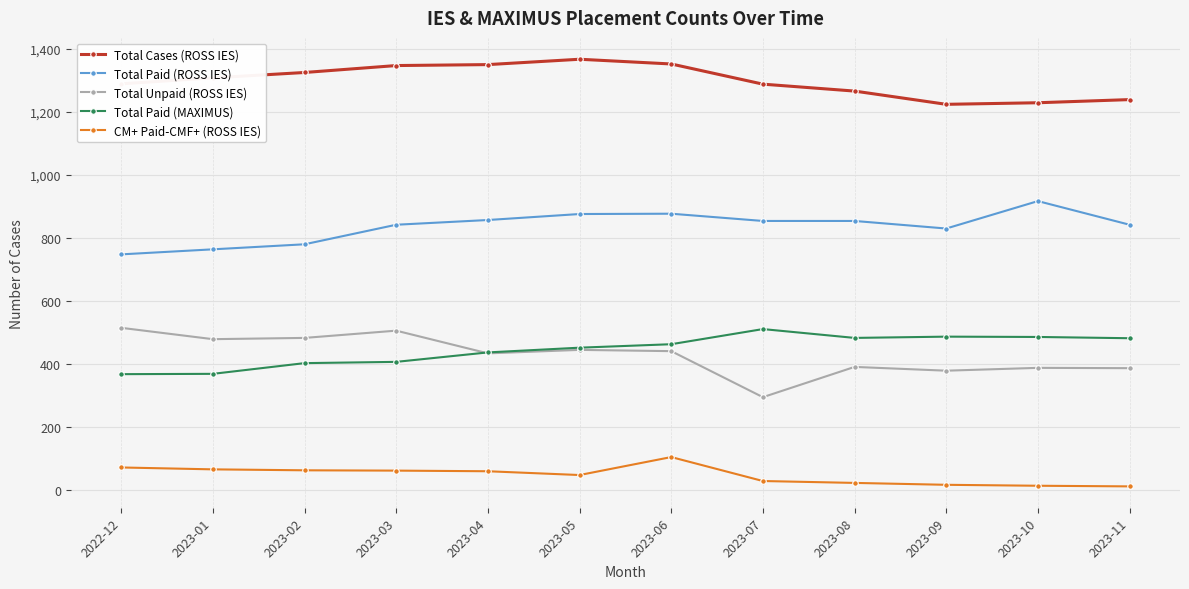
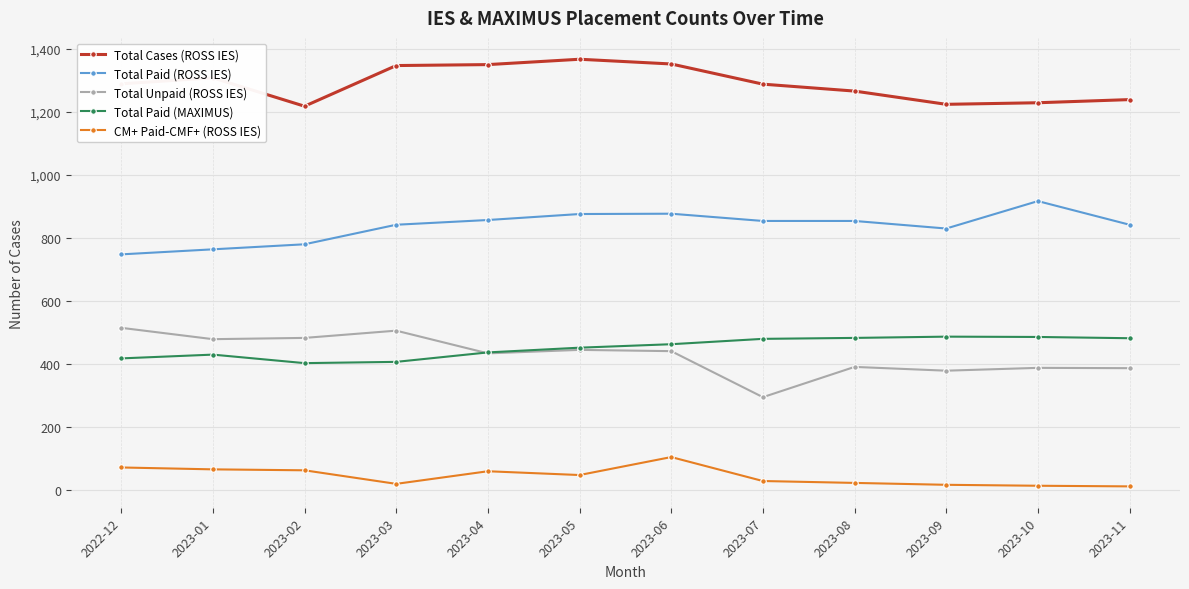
Total Paid (MAXIMUS), 2022-12: 370 -> 420
Total Paid (MAXIMUS), 2023-01: 370 -> 430
Total Cases (ROSS IES), 2023-02: 1,320 -> 1,220
CM+ Paid-CMF+ (ROSS IES), 2023-03: 60 -> 20
Total Paid (MAXIMUS), 2023-07: 510 -> 480
